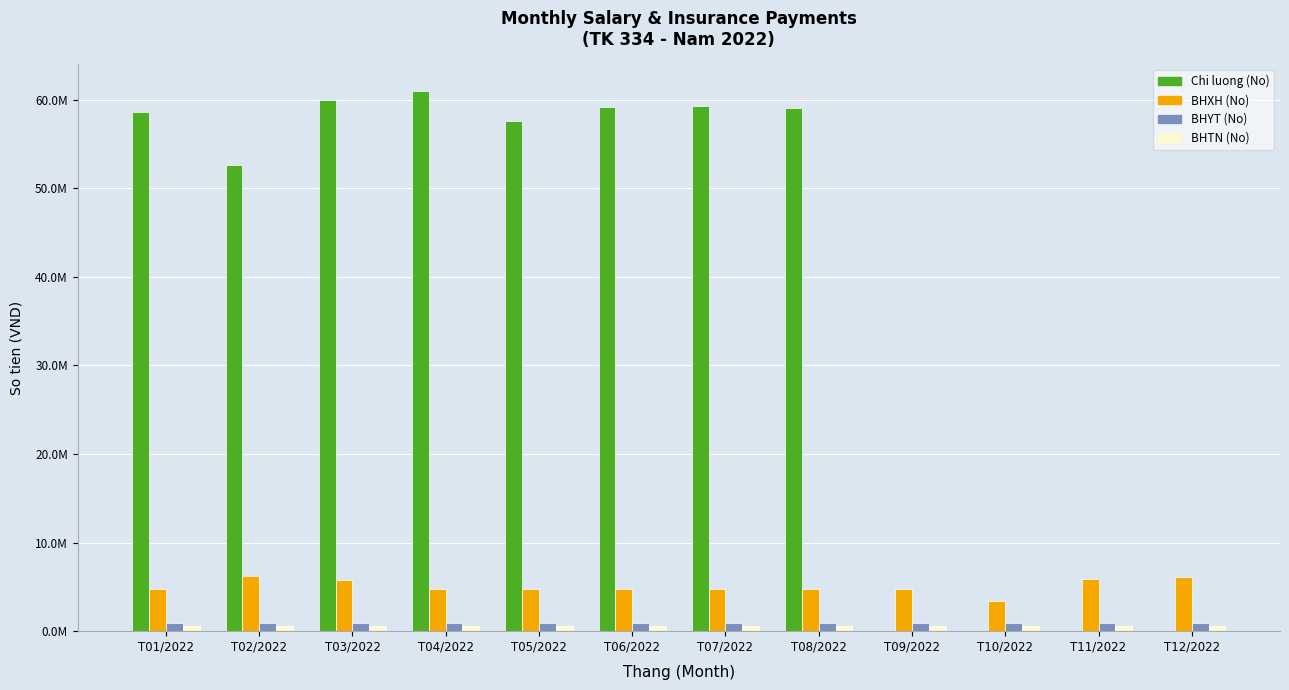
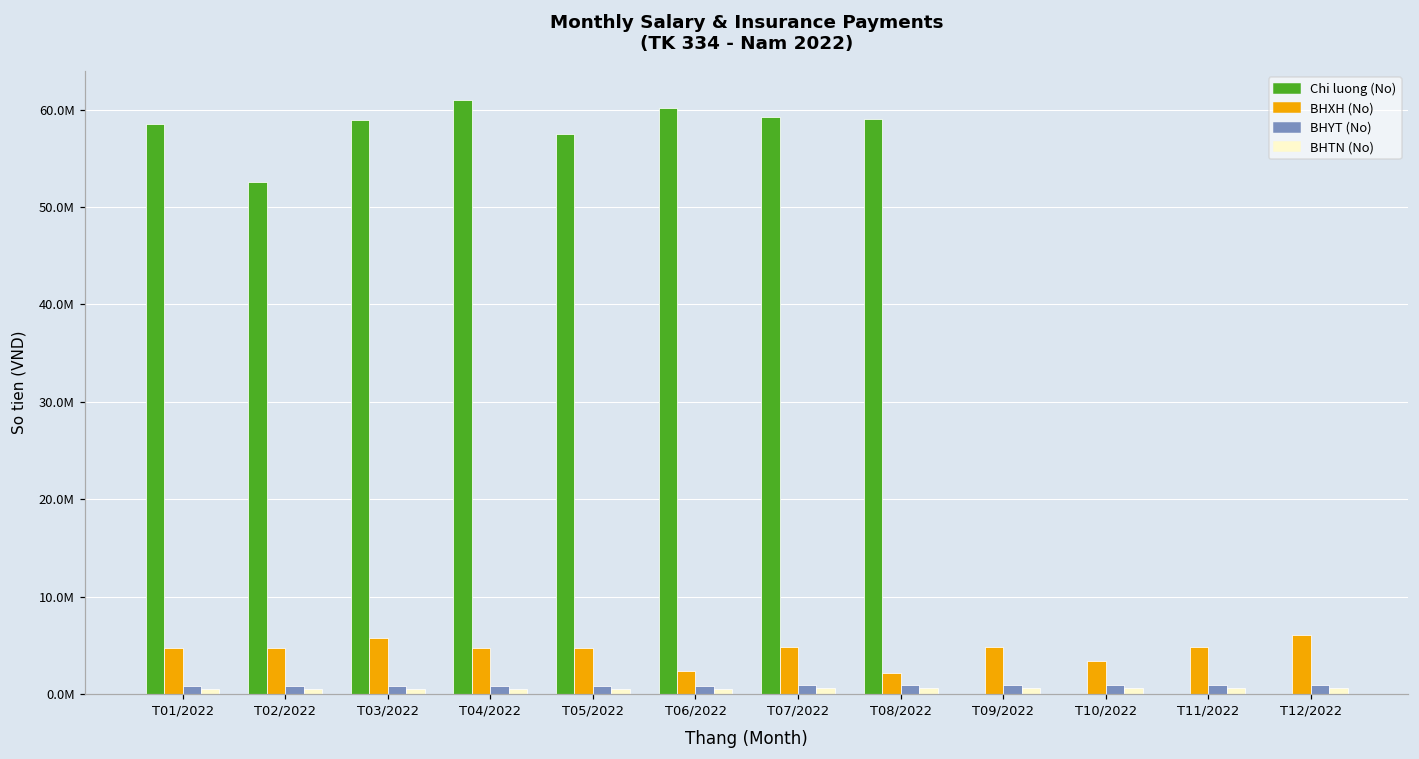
BHXH (No), T02/2022: 6000000 -> 5000000
Chi luong (No), T03/2022: 60000000 -> 59000000
Chi luong (No), T06/2022: 59000000 -> 60000000
BHXH (No), T06/2022: 5000000 -> 2000000
BHXH (No), T08/2022: 5000000 -> 2000000
BHXH (No), T11/2022: 6000000 -> 5000000
